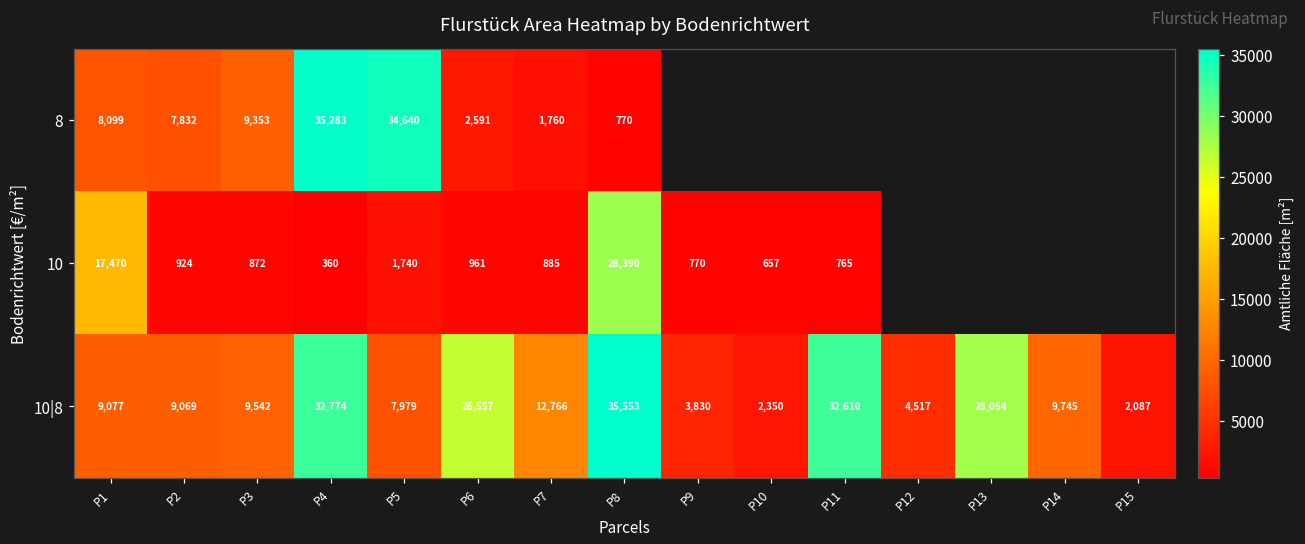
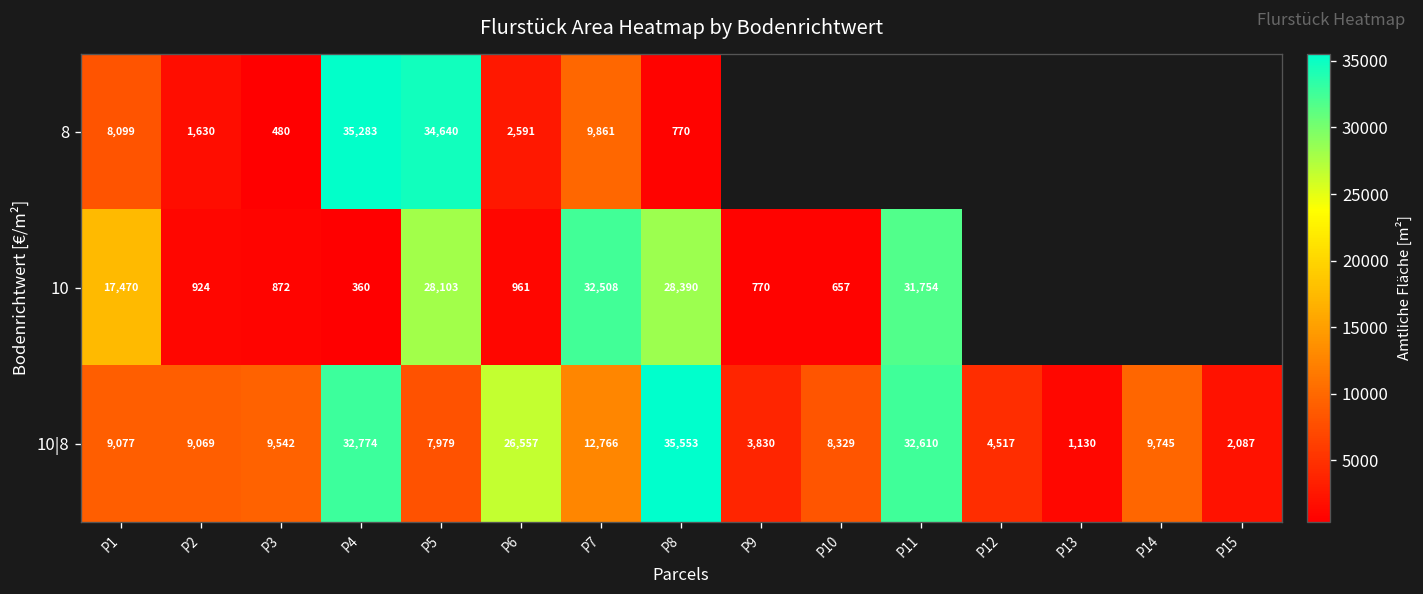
8, P2: 7,832 -> 1,630
8, P3: 9,353 -> 480
8, P7: 1,760 -> 9,861
10, P5: 1,740 -> 28,103
10, P7: 885 -> 32,508
10, P11: 765 -> 31,754
10|8, P10: 2,350 -> 8,329
10|8, P13: 28,054 -> 1,130
